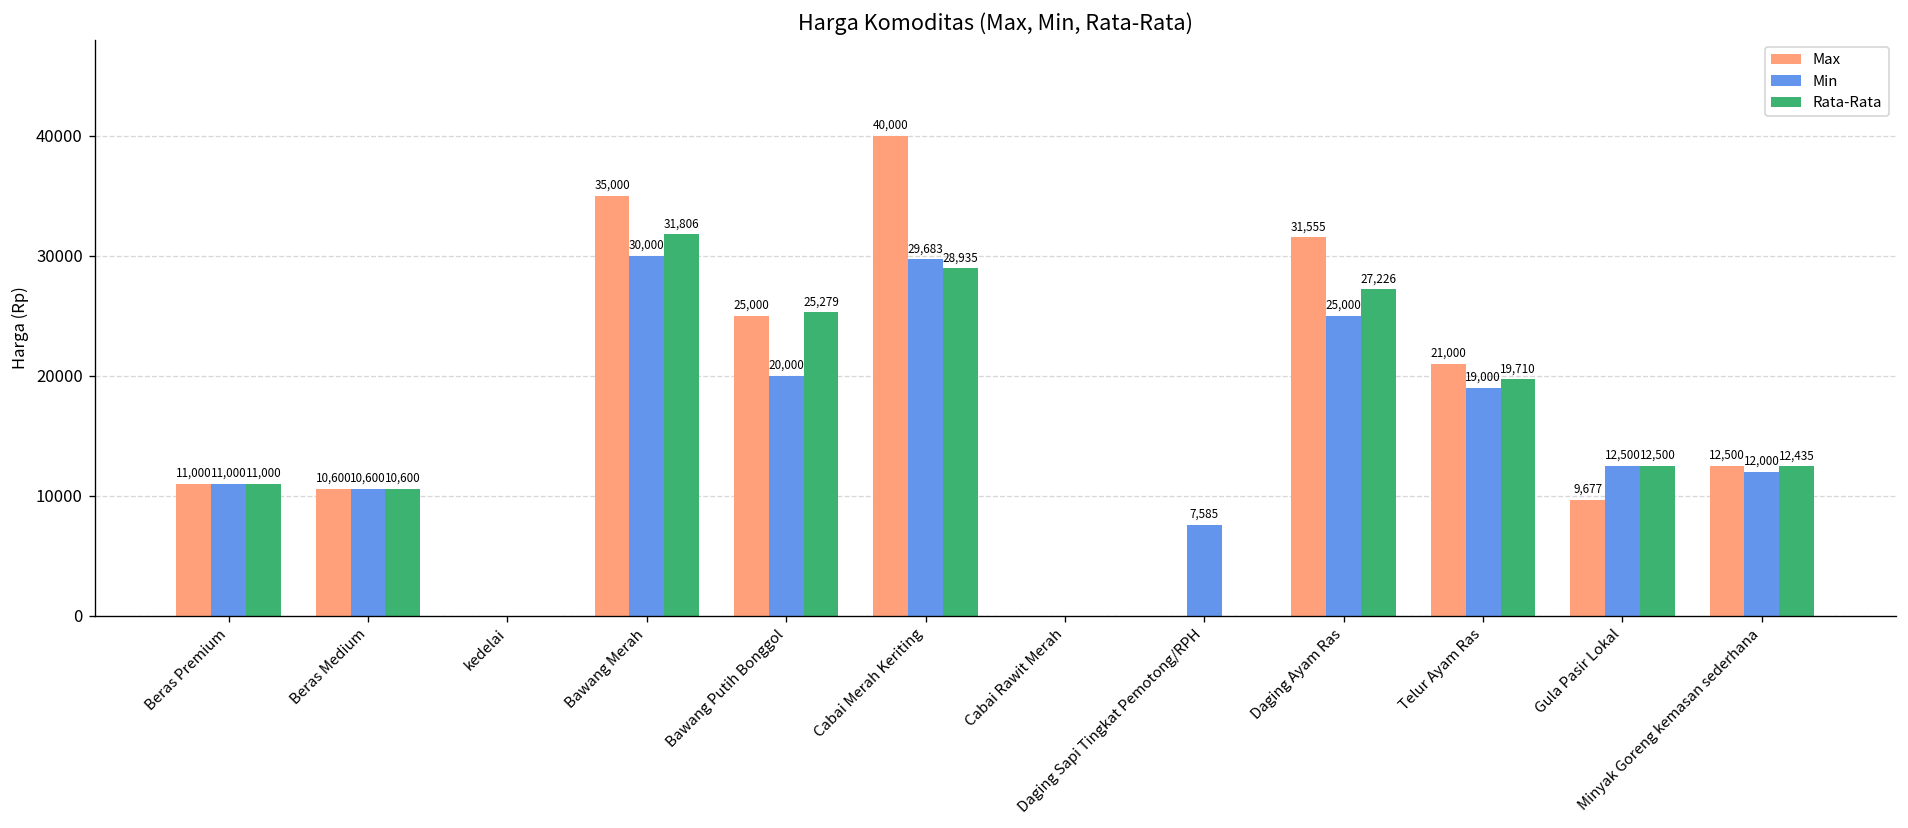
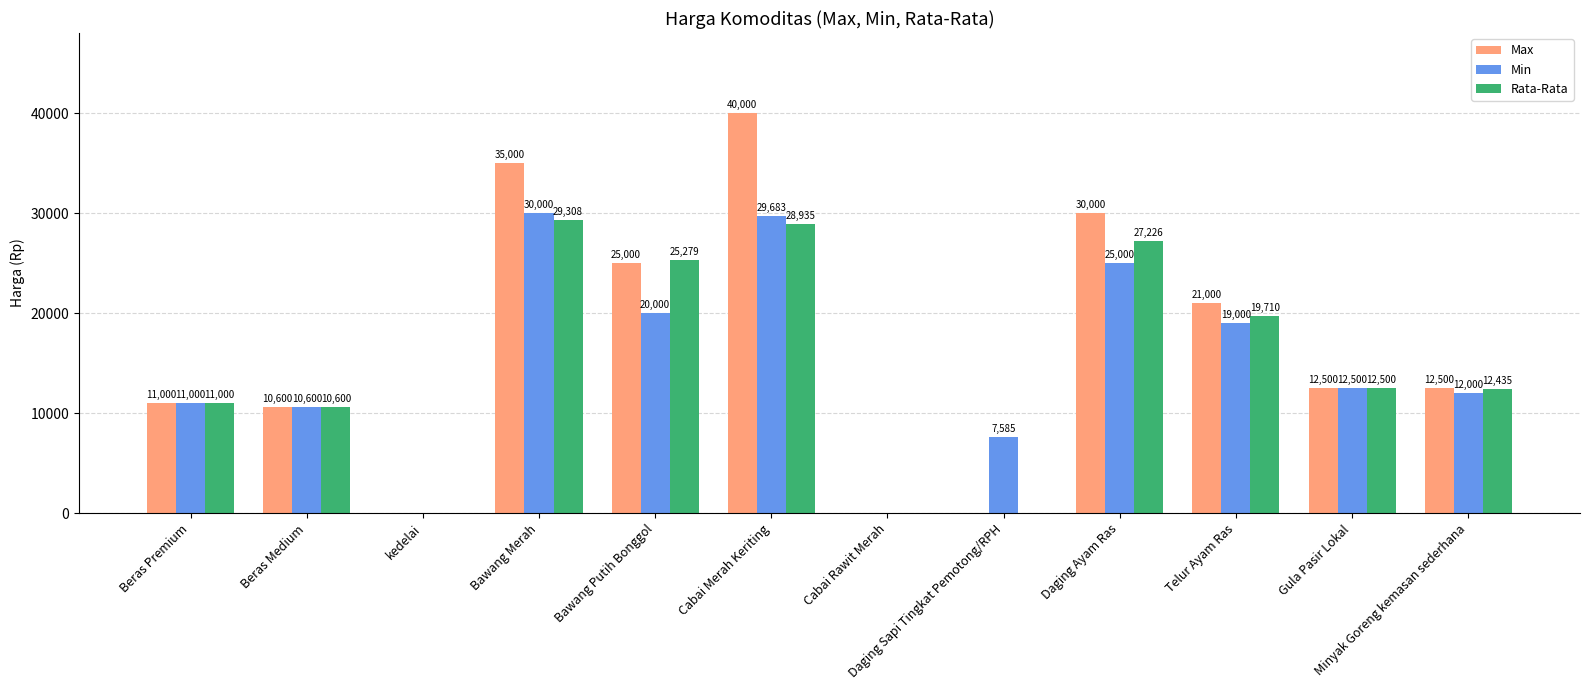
Rata-Rata, Bawang Merah: 31,806 -> 29,308
Max, Daging Ayam Ras: 31,555 -> 30,000
Max, Gula Pasir Lokal: 9,677 -> 12,500
